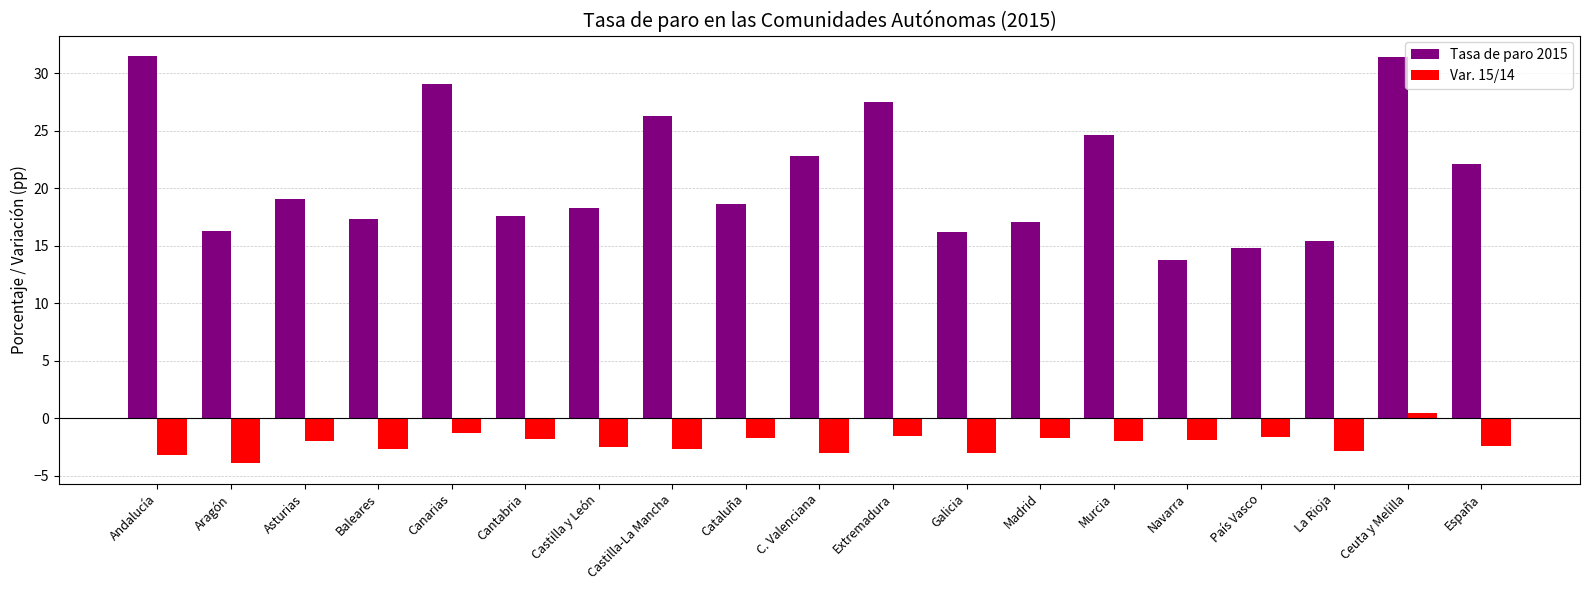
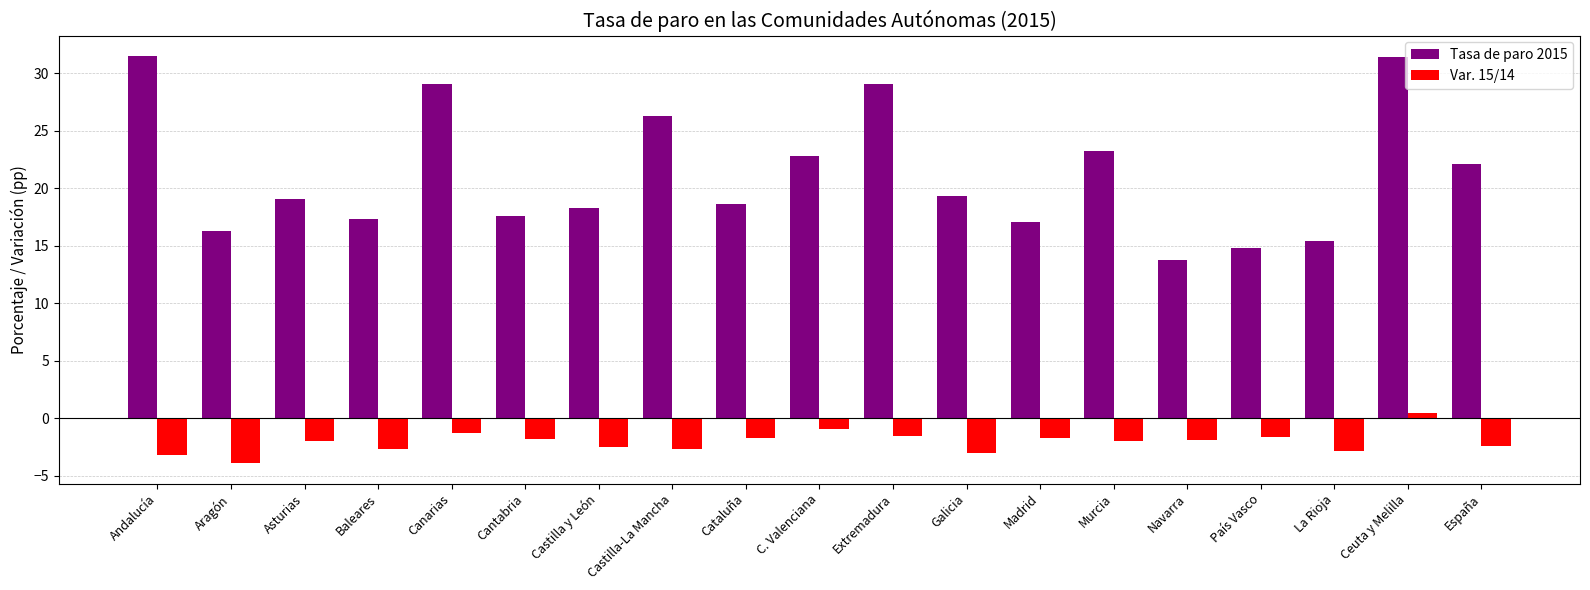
Var. 15/14, C. Valenciana: -3.0 -> -0.9
Tasa de paro 2015, Extremadura: 27.5 -> 29.1
Tasa de paro 2015, Galicia: 16.2 -> 19.3
Tasa de paro 2015, Murcia: 24.6 -> 23.2
